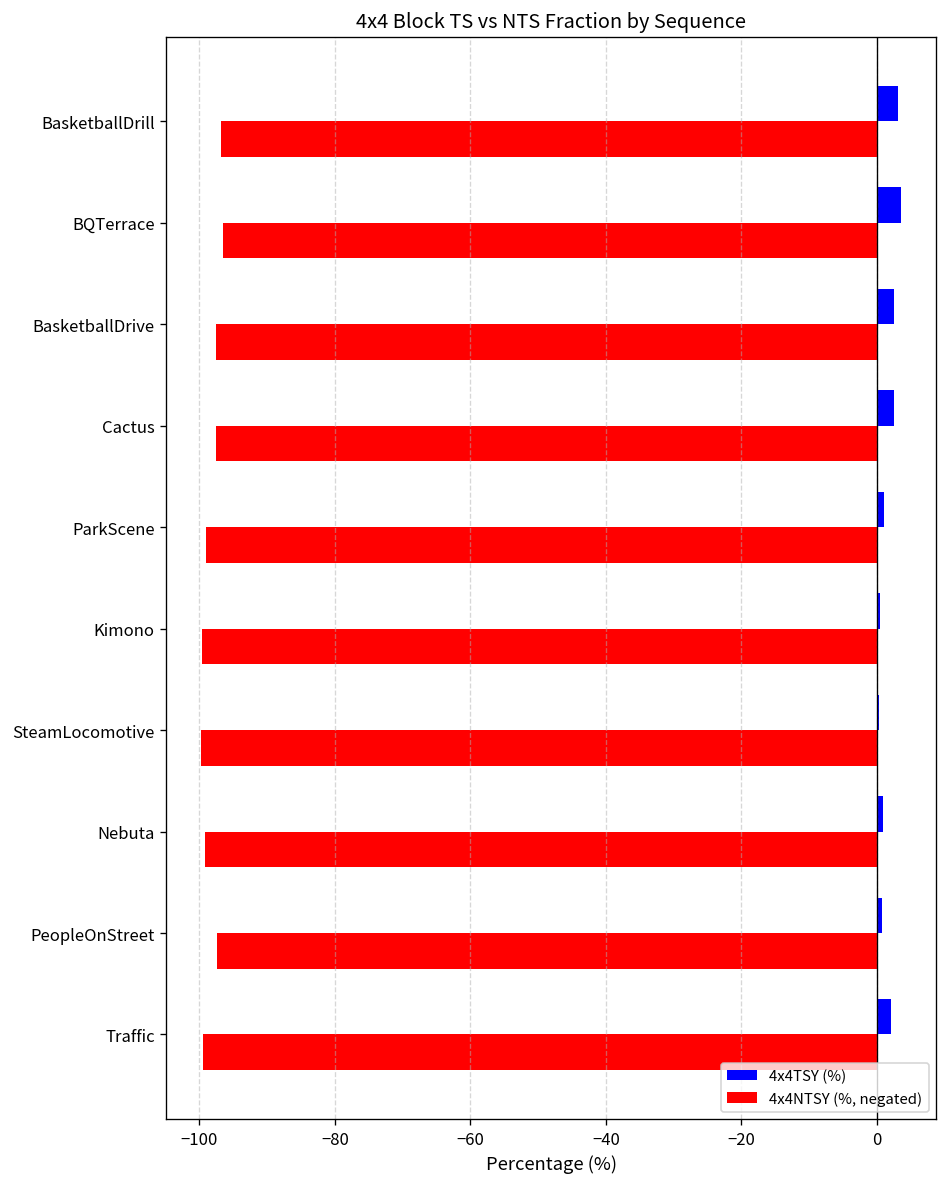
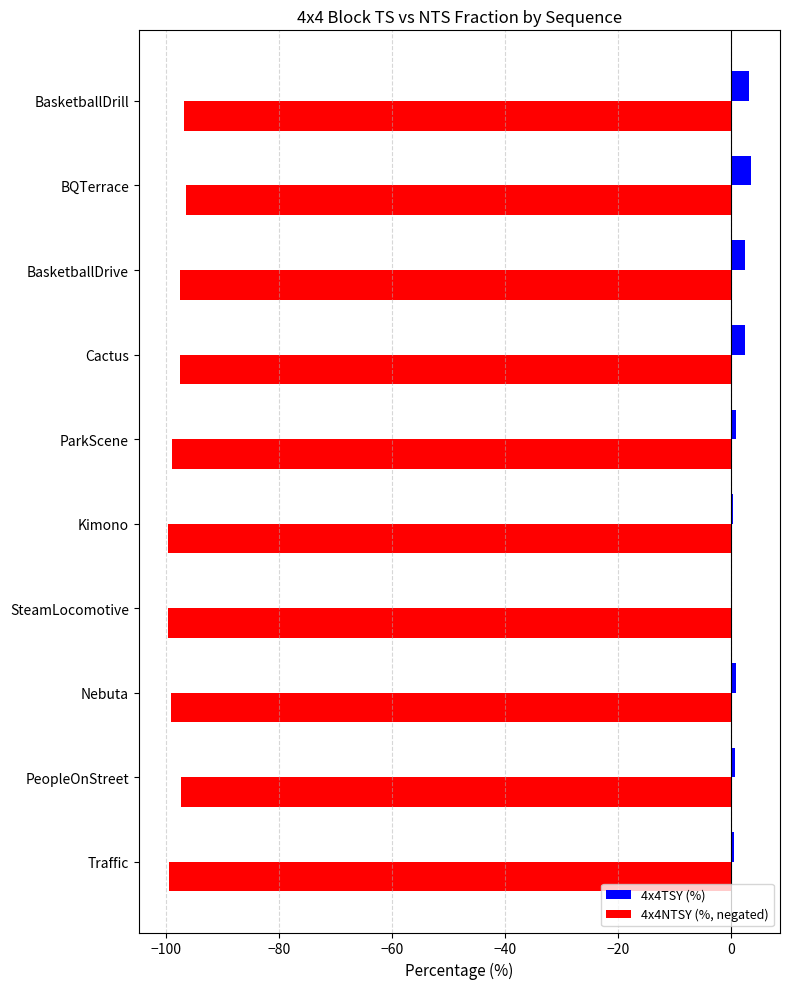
4x4TSY (%), Traffic: 2 -> 1
